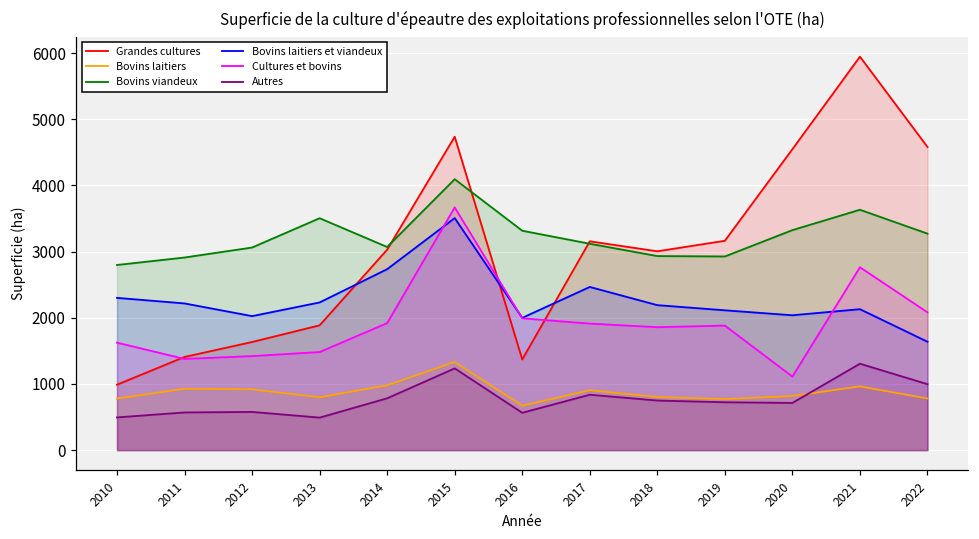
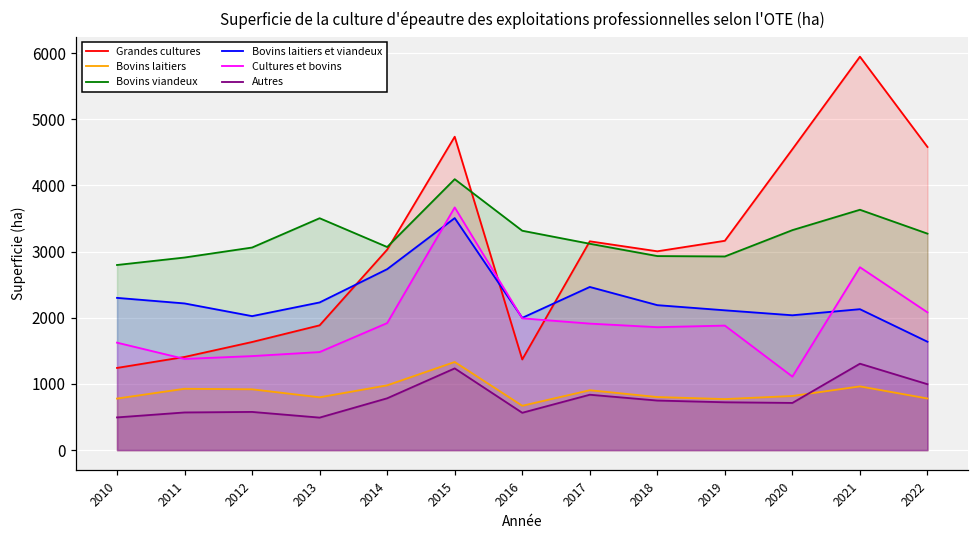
Grandes cultures, 2010: 1000 -> 1200
